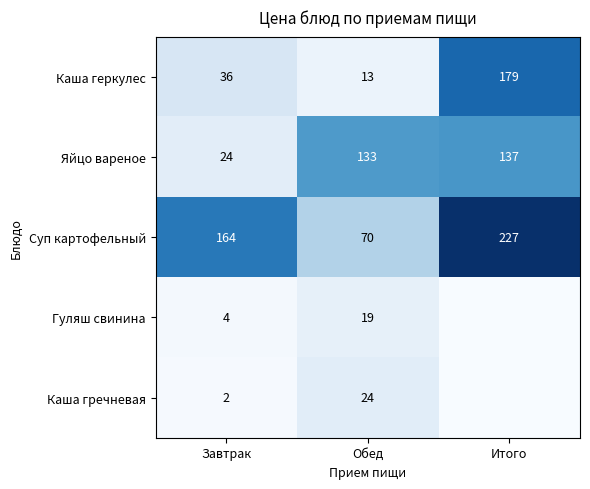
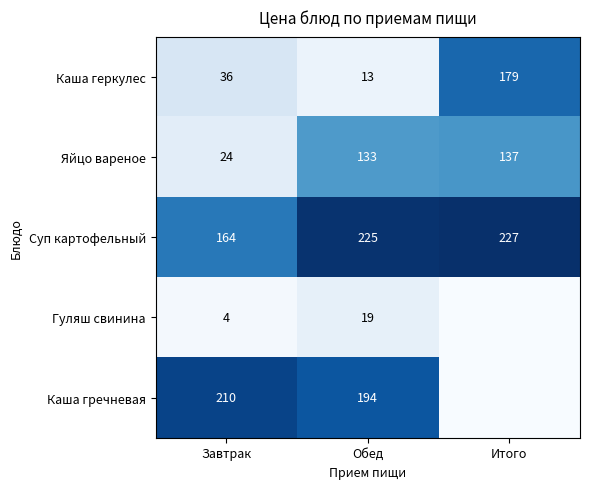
Суп картофельный, Обед: 70 -> 225
Каша гречневая, Завтрак: 2 -> 210
Каша гречневая, Обед: 24 -> 194
